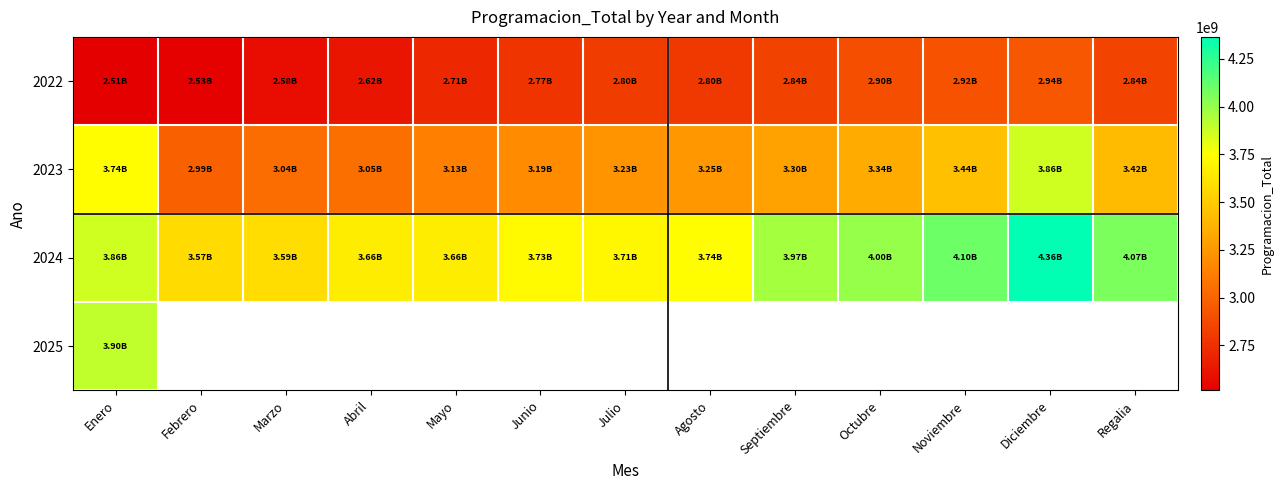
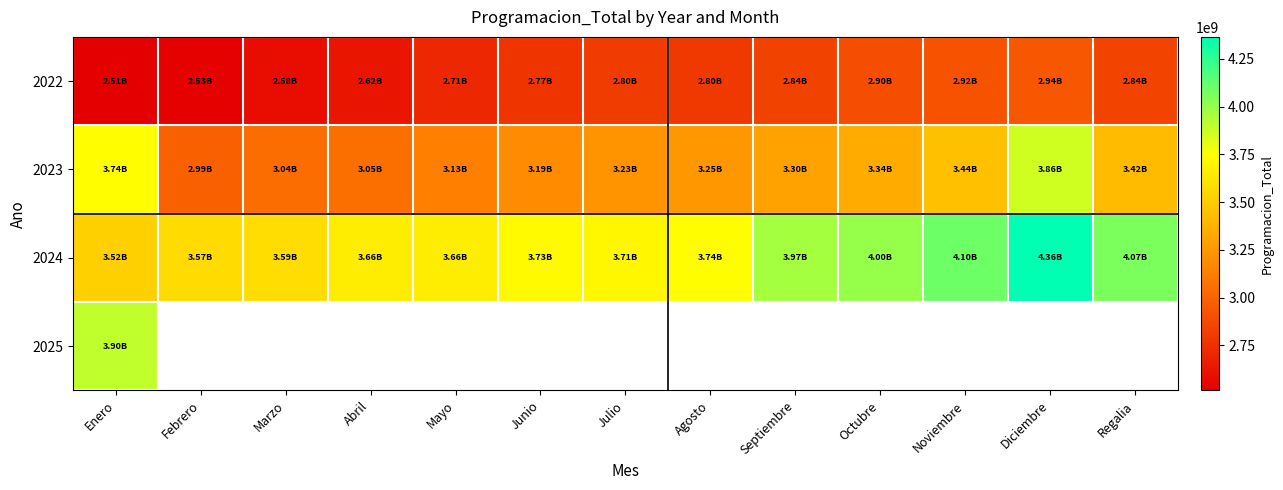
2024, Enero: 3.86B -> 3.52B
